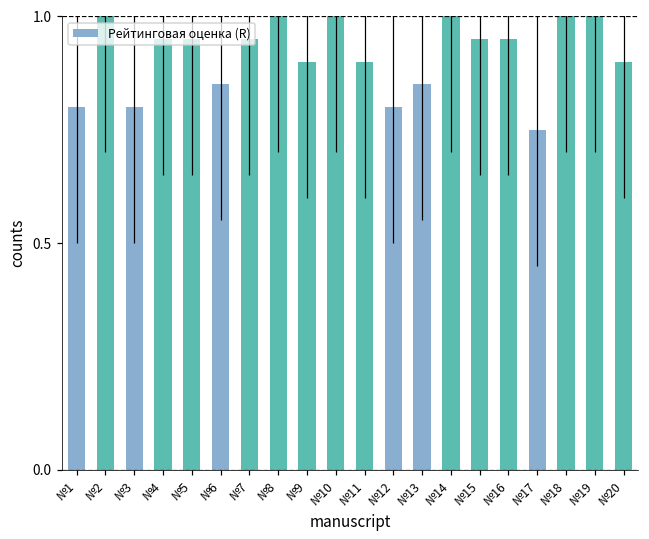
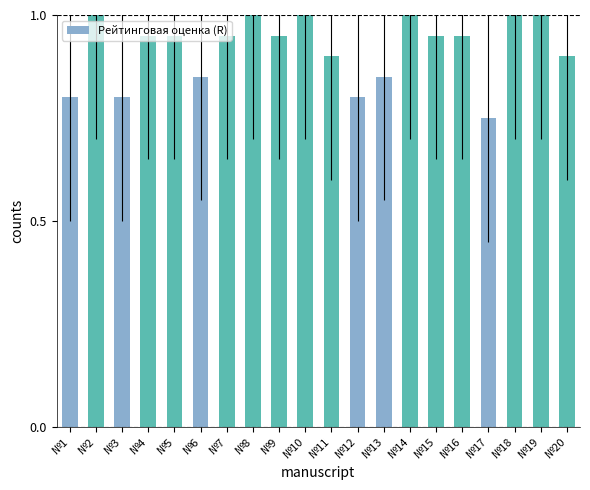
№9: 0.90 -> 0.95
